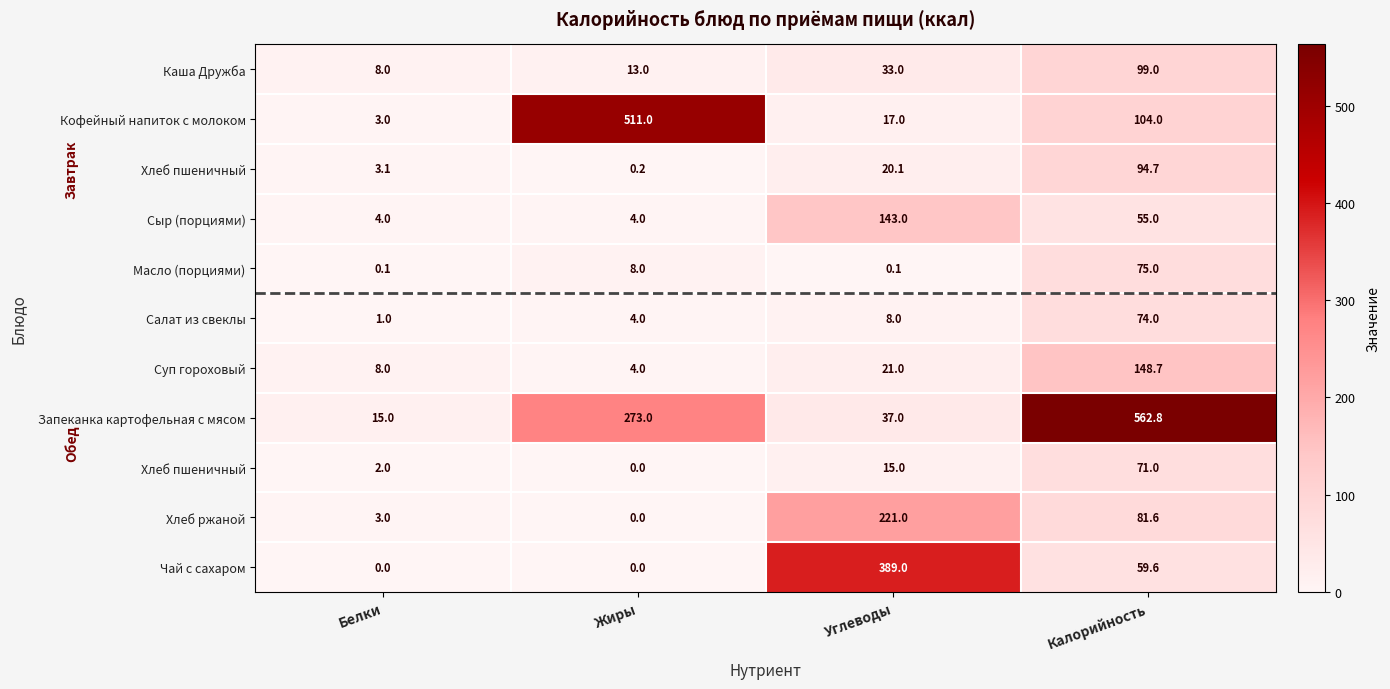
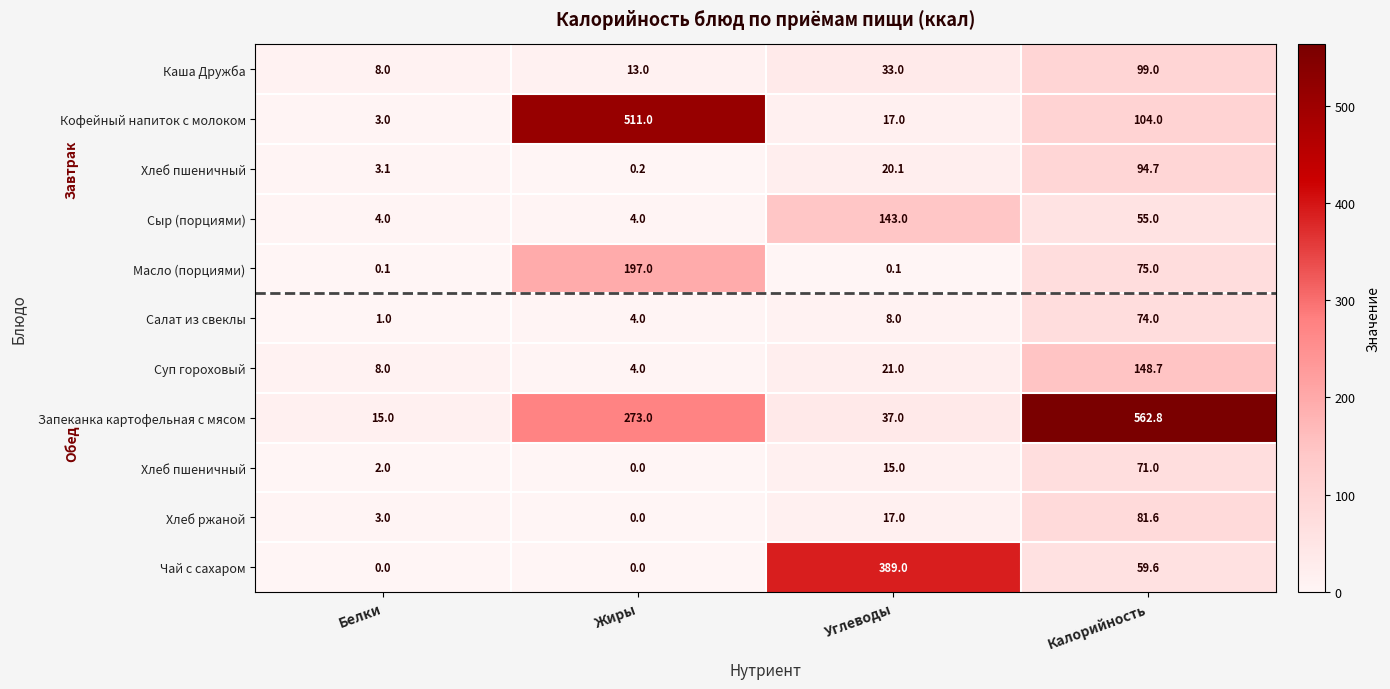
Масло (порциями), Жиры: 8.0 -> 197.0
Хлеб ржаной, Углеводы: 221.0 -> 17.0
